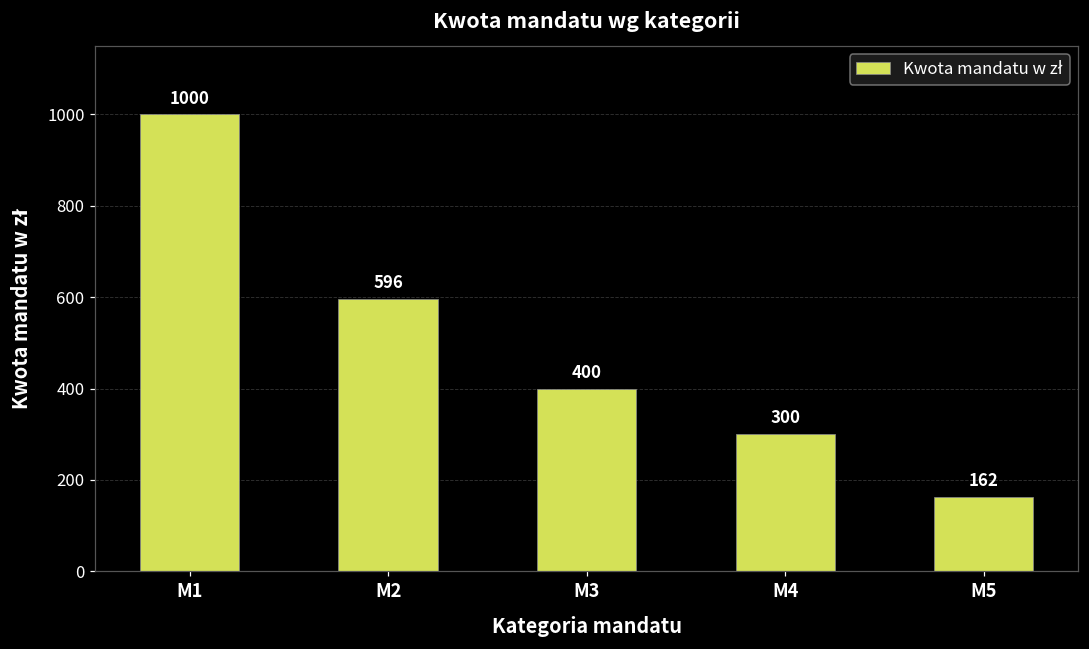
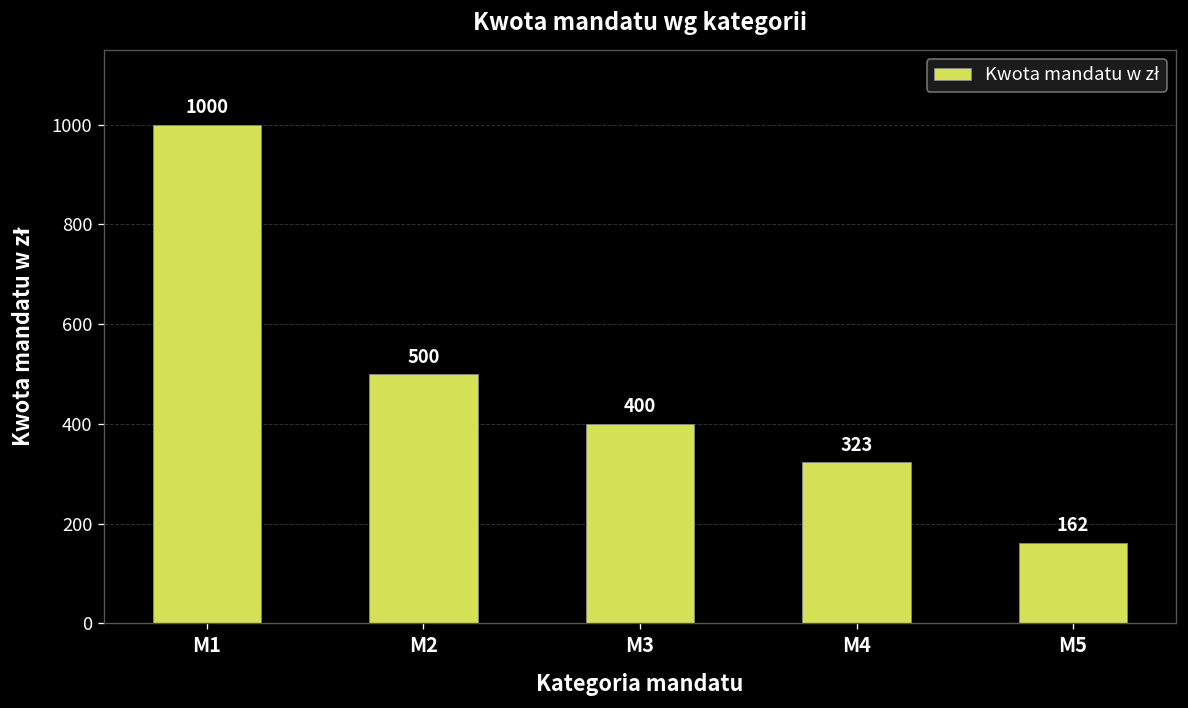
M2: 596 -> 500
M4: 300 -> 323
